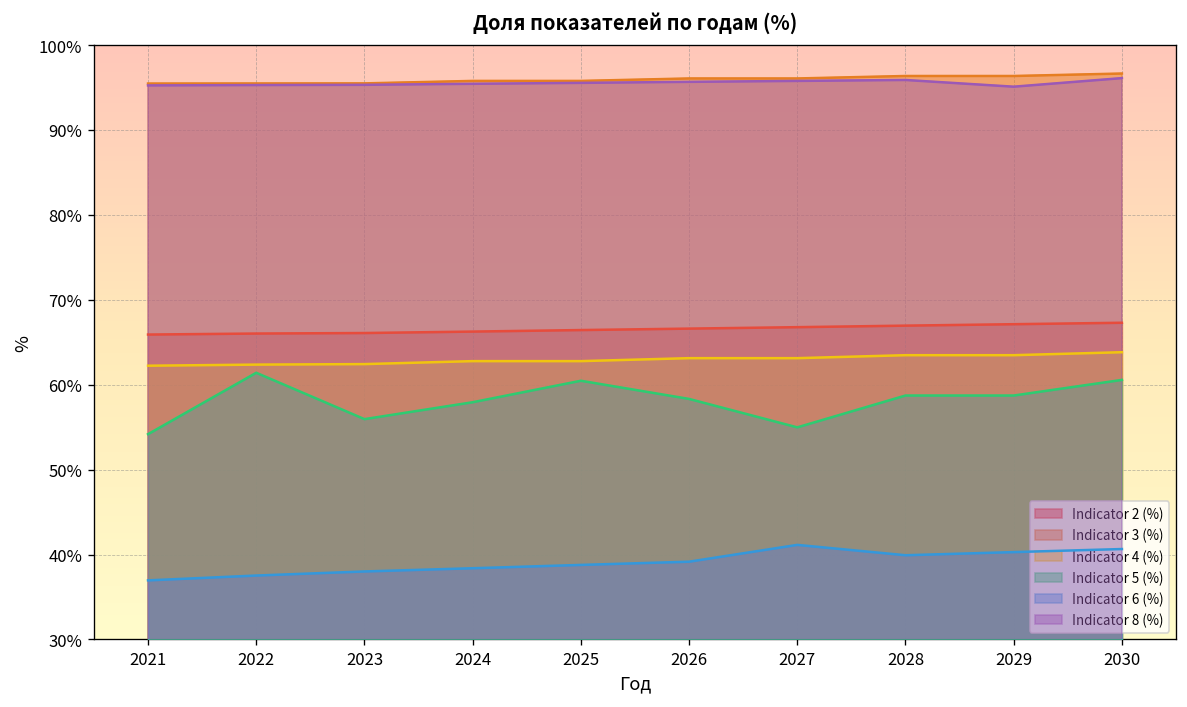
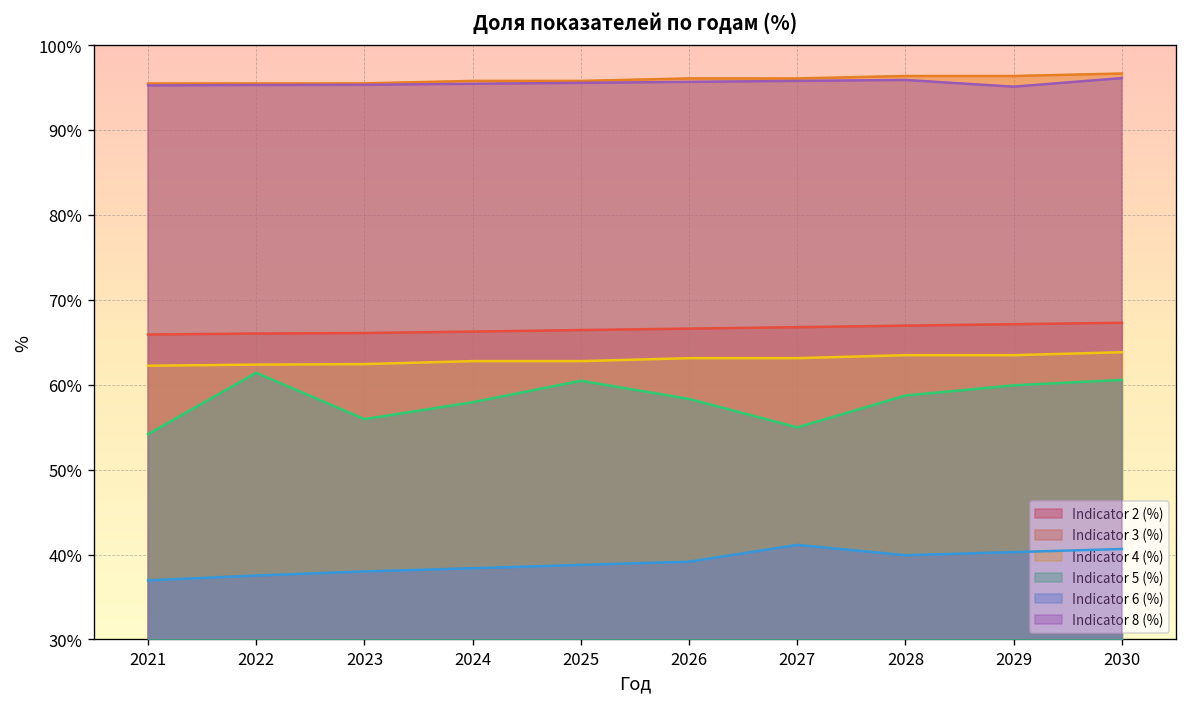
Indicator 5 (%), 2029: 59% -> 60%
